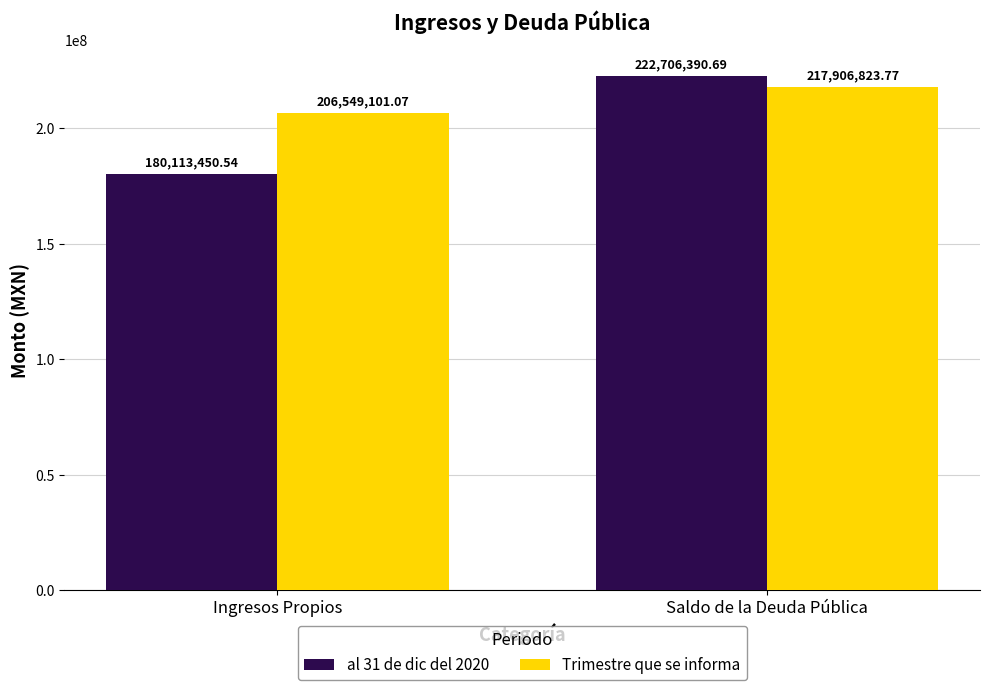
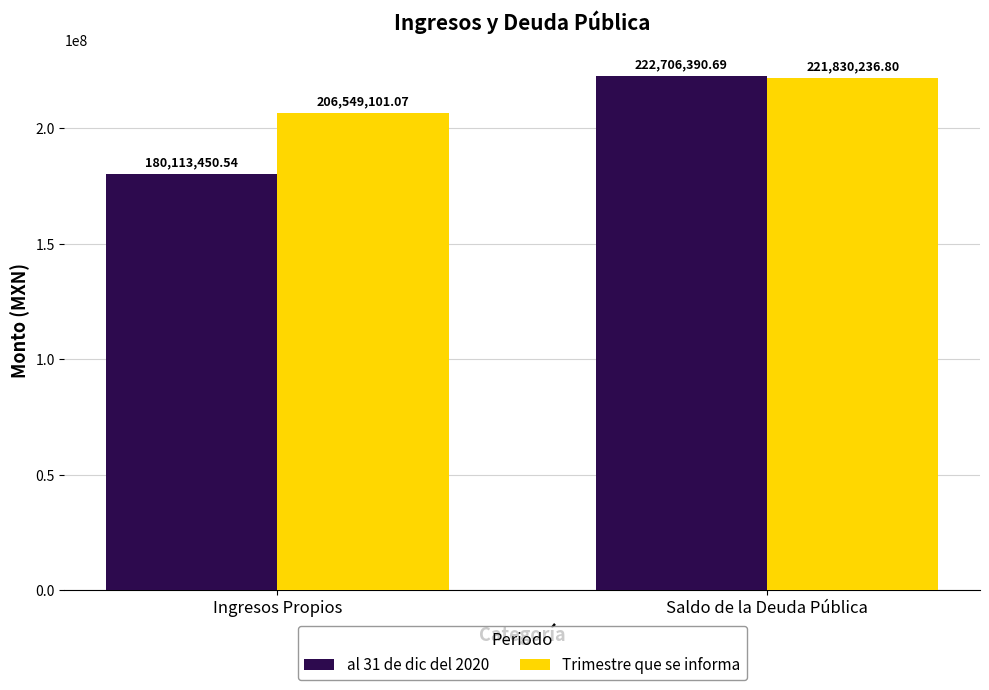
Trimestre que se informa, Saldo de la Deuda Pública: 217,906,823.77 -> 221,830,236.80
